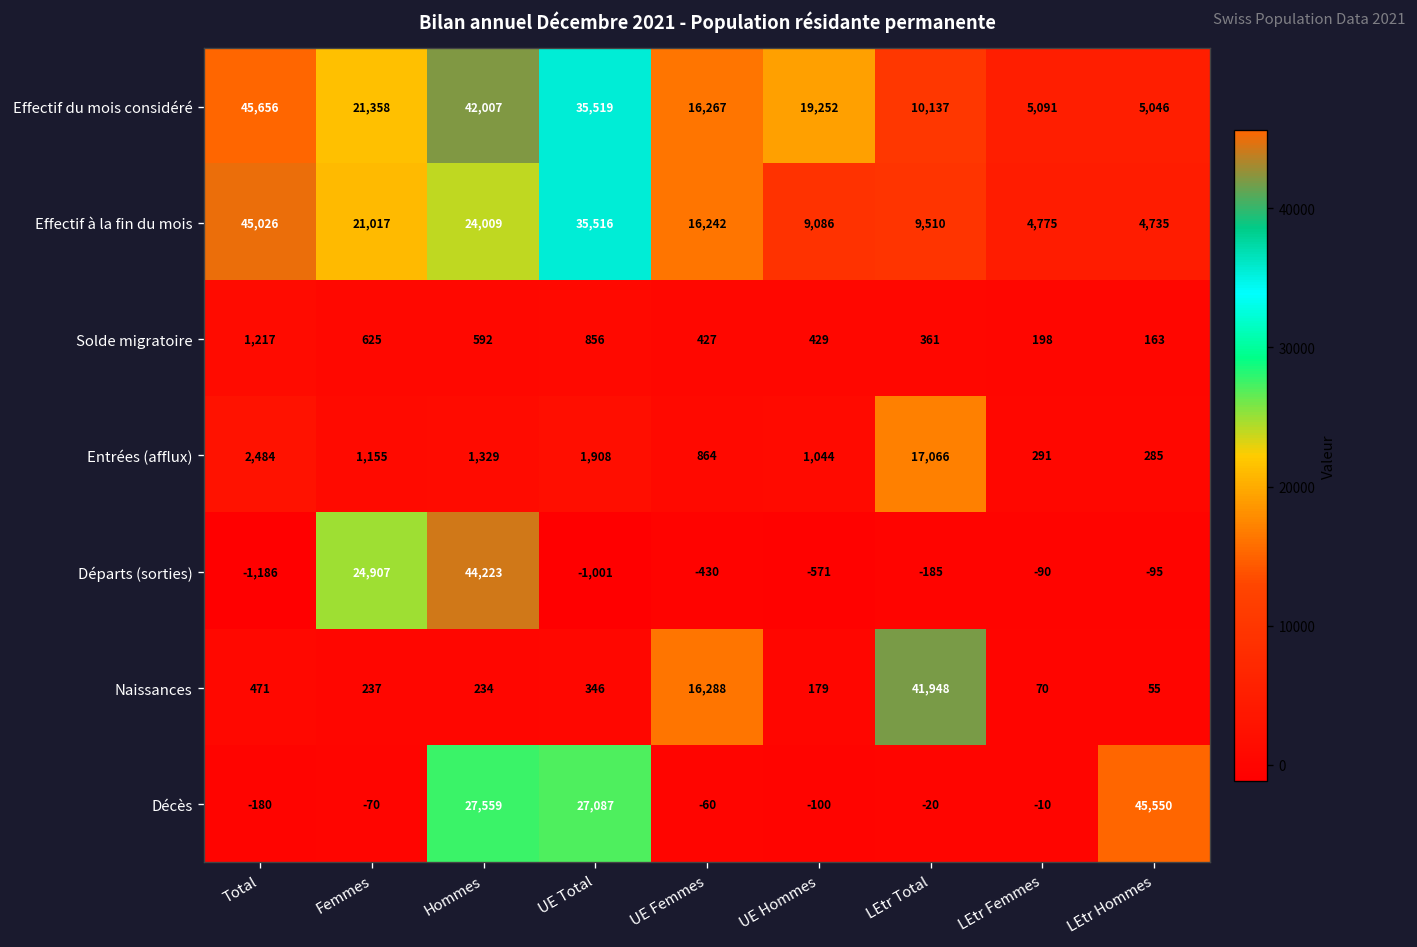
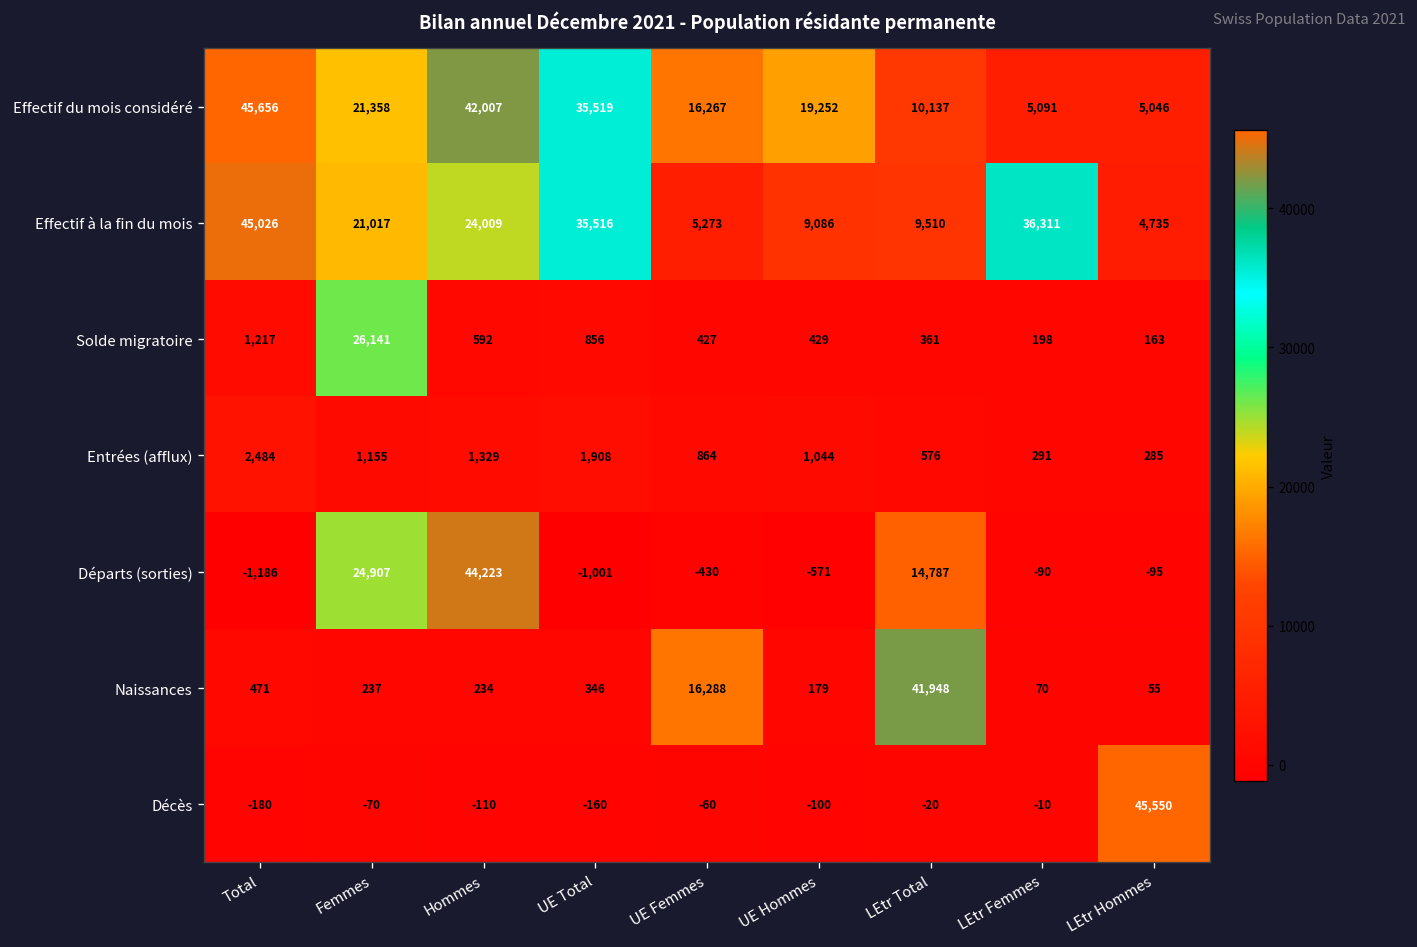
Effectif à la fin du mois, UE Femmes: 16,242 -> 5,273
Effectif à la fin du mois, LEtr Femmes: 4,775 -> 36,311
Solde migratoire, Femmes: 625 -> 26,141
Entrées (afflux), LEtr Total: 17,066 -> 576
Départs (sorties), LEtr Total: -185 -> 14,787
Décès, Hommes: 27,559 -> -110
Décès, UE Total: 27,087 -> -160
